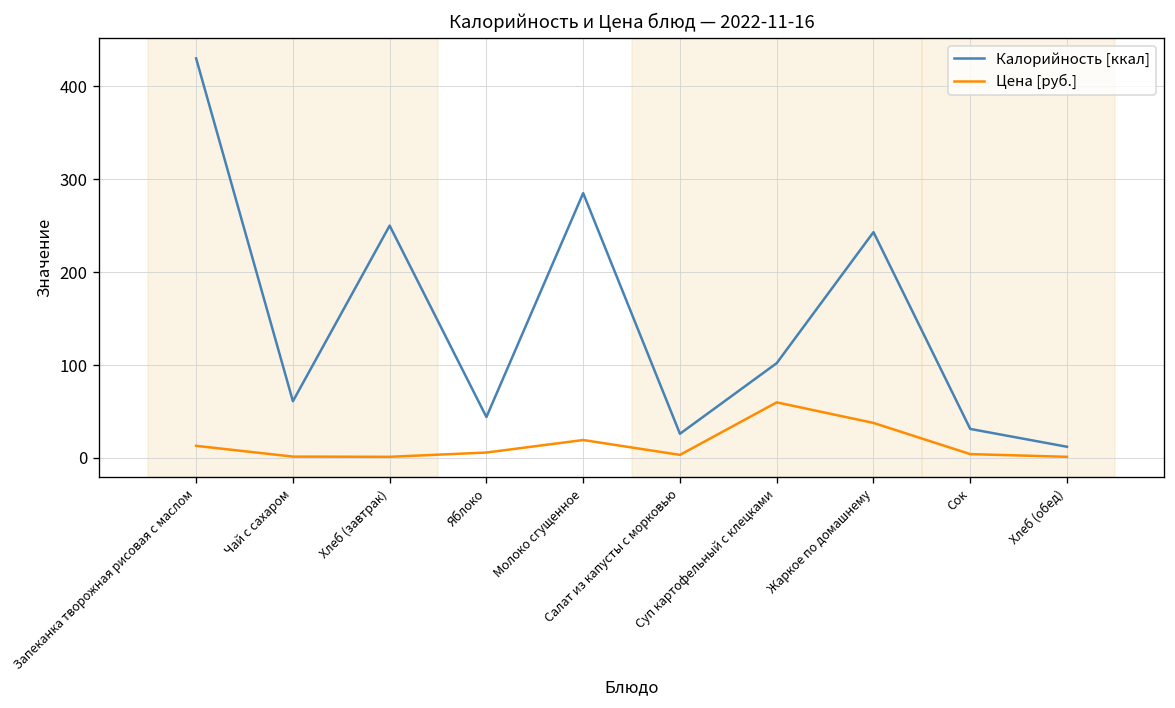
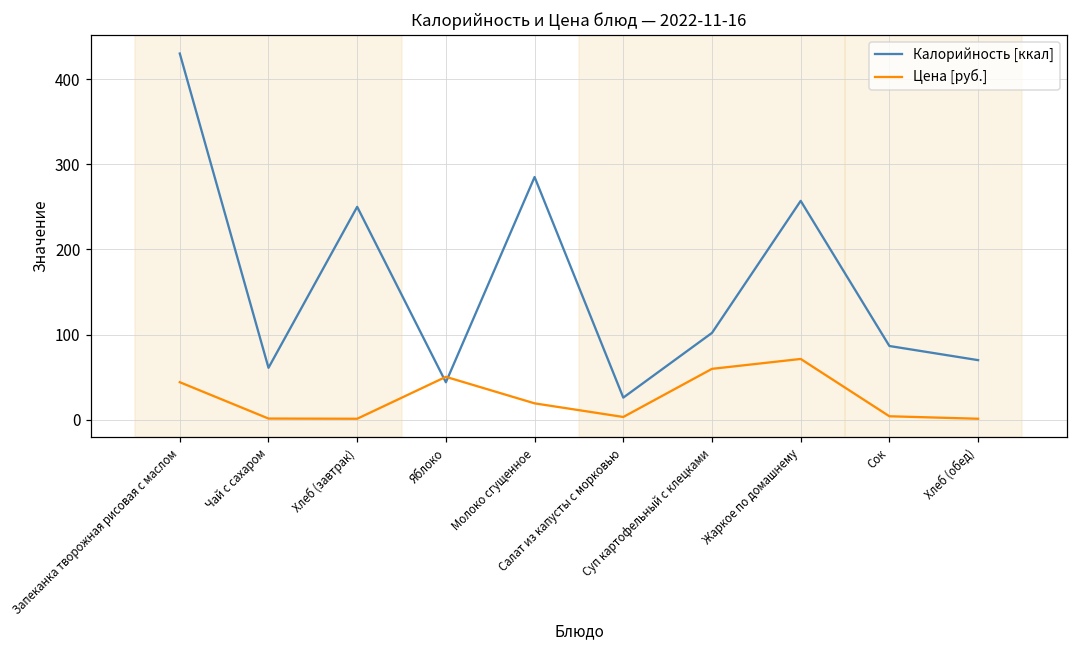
Цена [руб.], Запеканка творожная рисовая с маслом: 10 -> 40
Цена [руб.], Яблоко: 10 -> 50
Калорийность [ккал], Жаркое по домашнему: 240 -> 260
Цена [руб.], Жаркое по домашнему: 40 -> 70
Калорийность [ккал], Сок: 30 -> 90
Калорийность [ккал], Хлеб (обед): 10 -> 70
